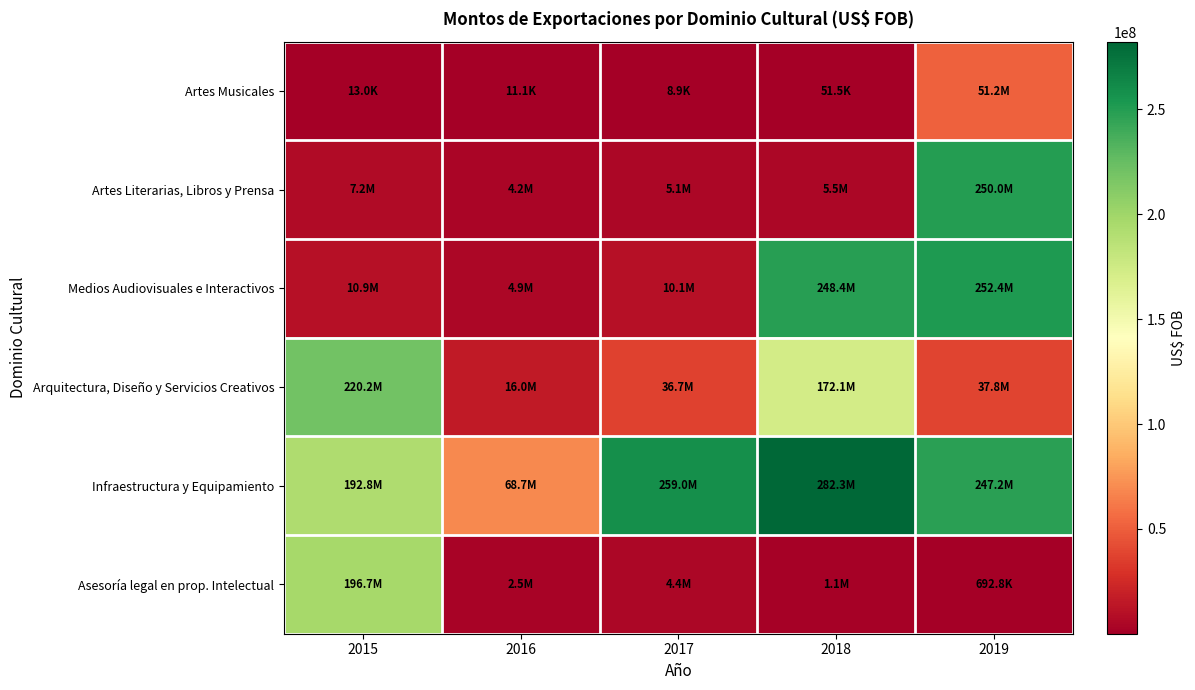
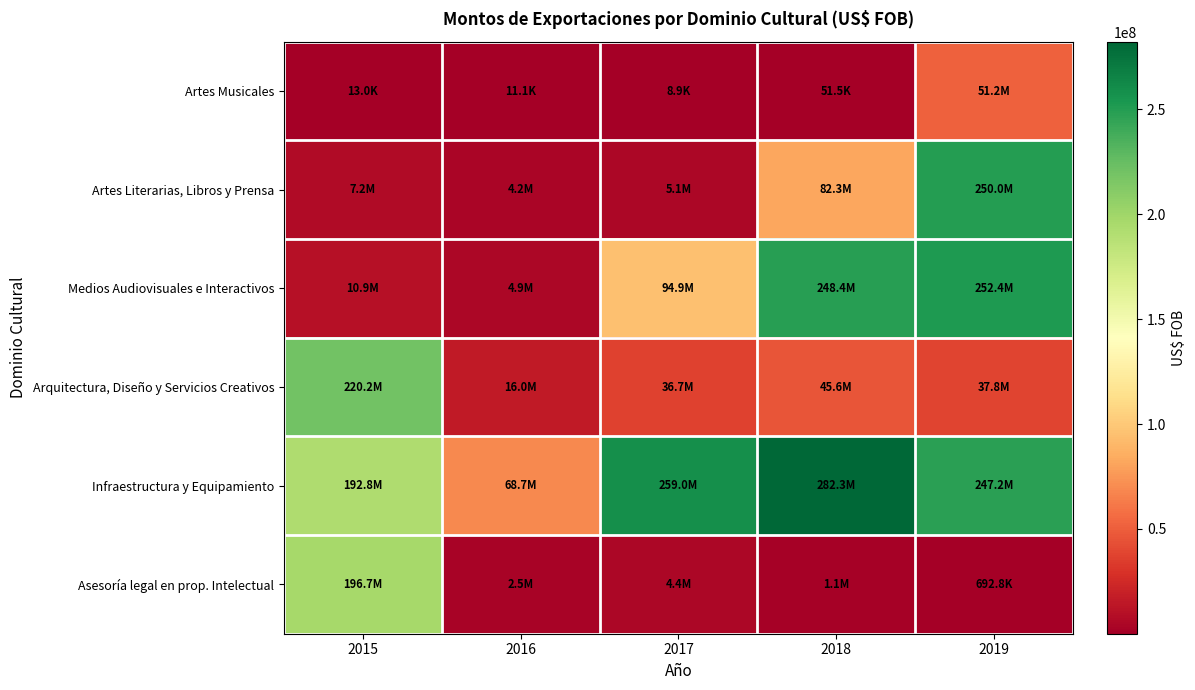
Artes Literarias, Libros y Prensa, 2018: 5.5M -> 82.3M
Medios Audiovisuales e Interactivos, 2017: 10.1M -> 94.9M
Arquitectura, Diseño y Servicios Creativos, 2018: 172.1M -> 45.6M
